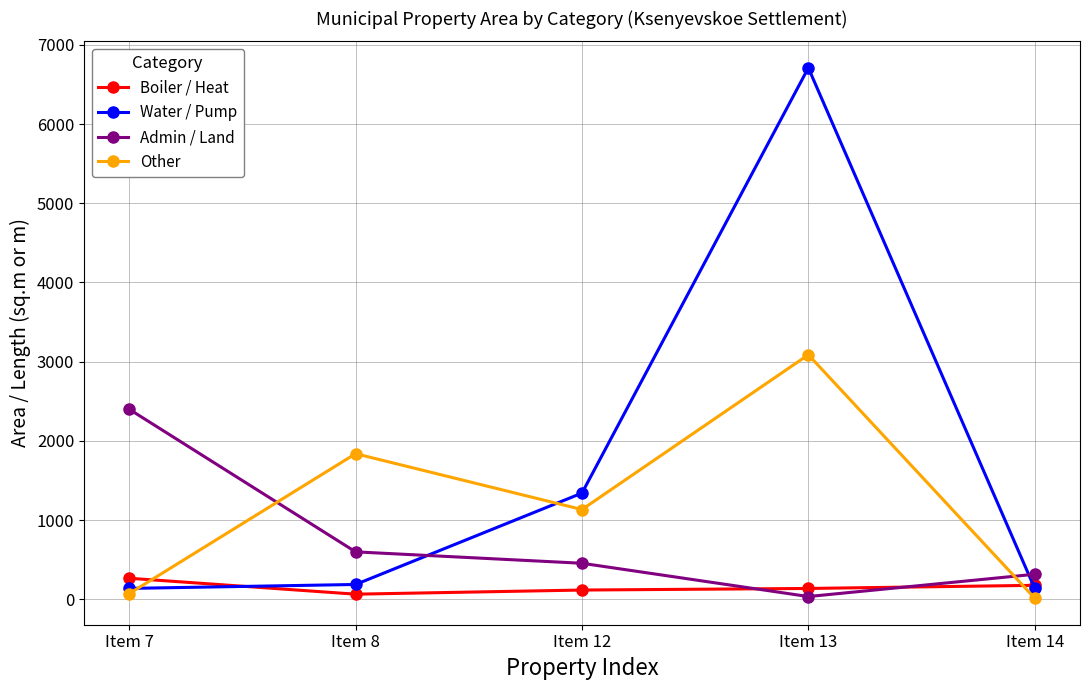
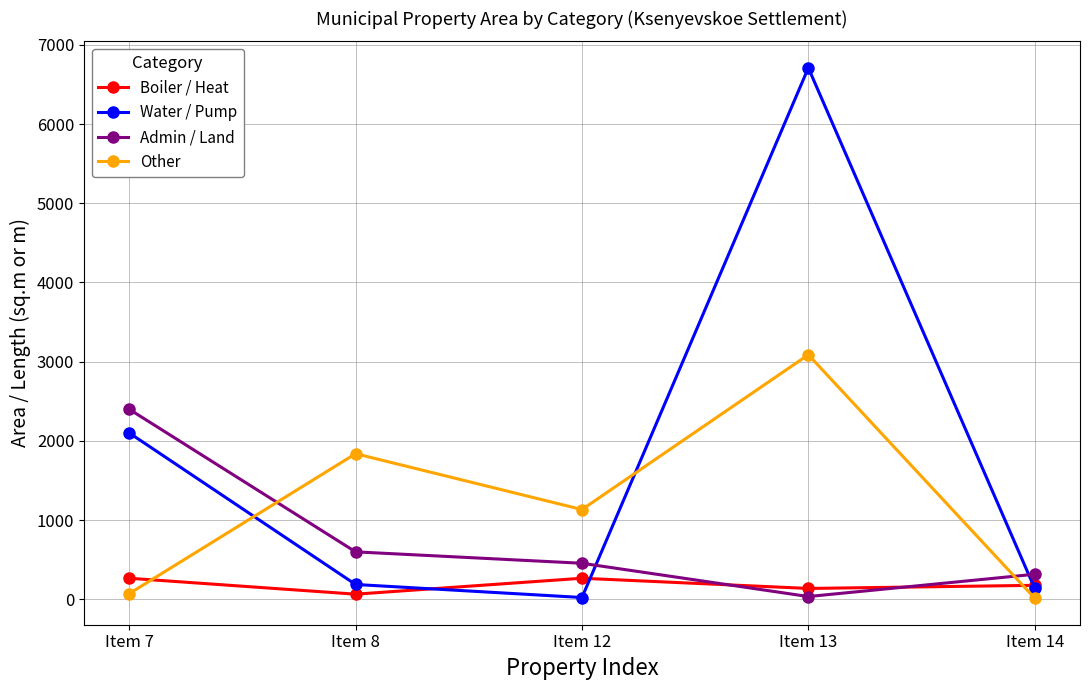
Water / Pump, Item 7: 100 -> 2100
Boiler / Heat, Item 12: 100 -> 300
Water / Pump, Item 12: 1300 -> 0
